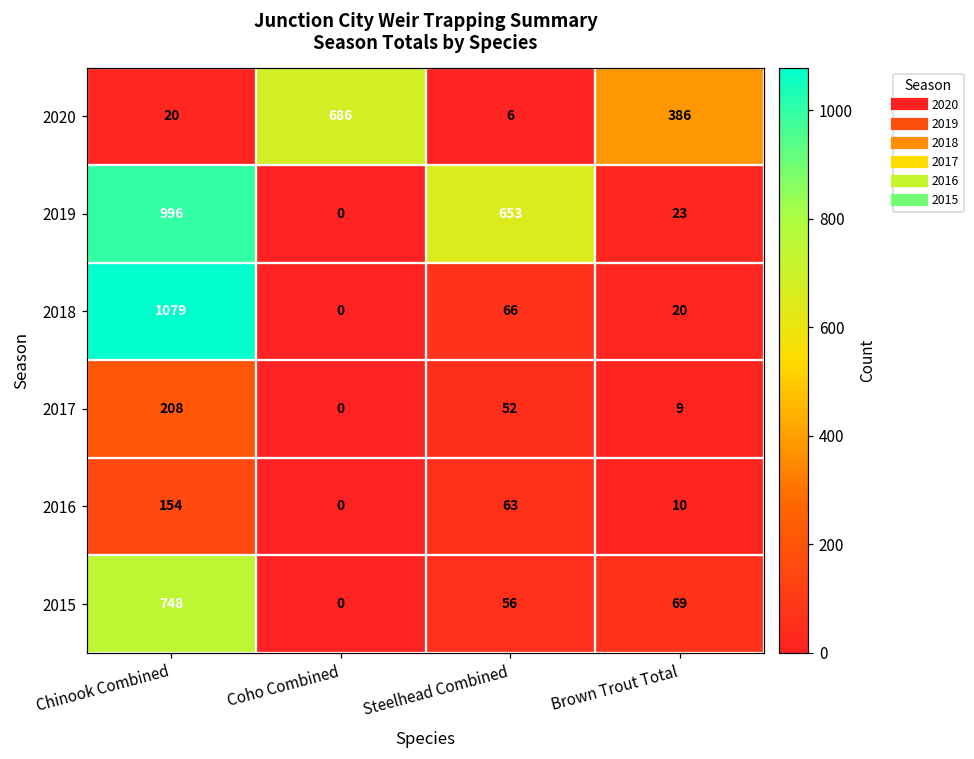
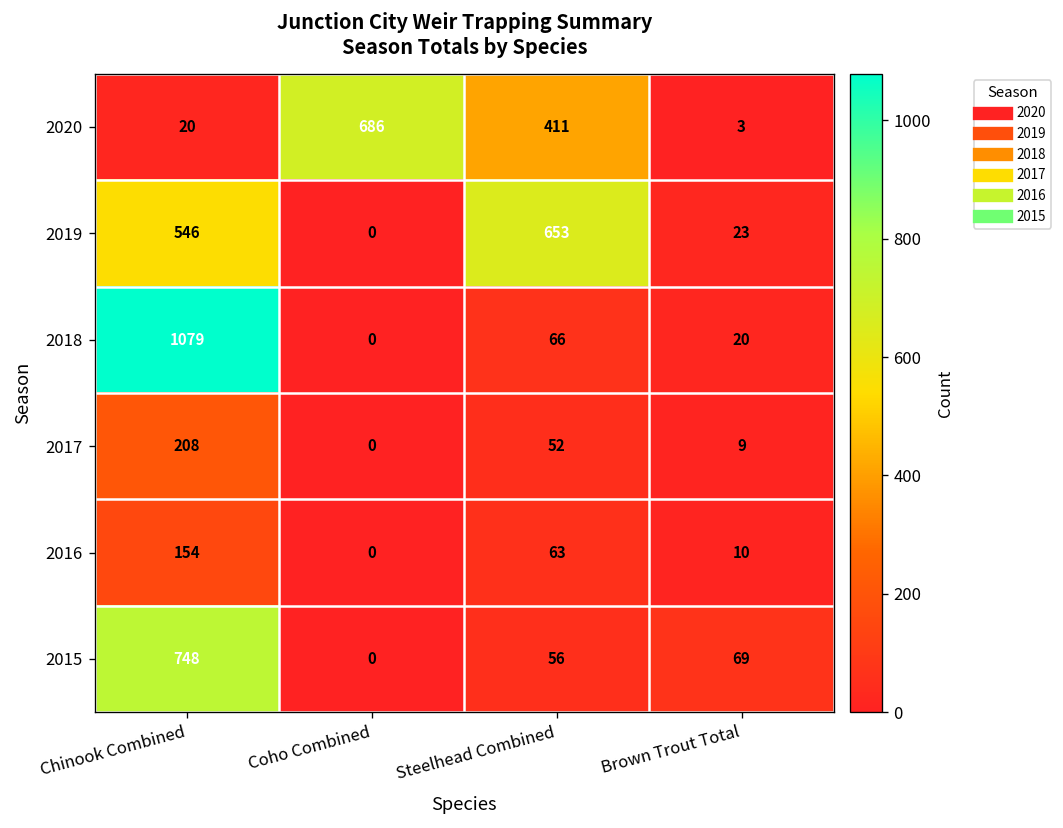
2020, Steelhead Combined: 6 -> 411
2020, Brown Trout Total: 386 -> 3
2019, Chinook Combined: 996 -> 546
